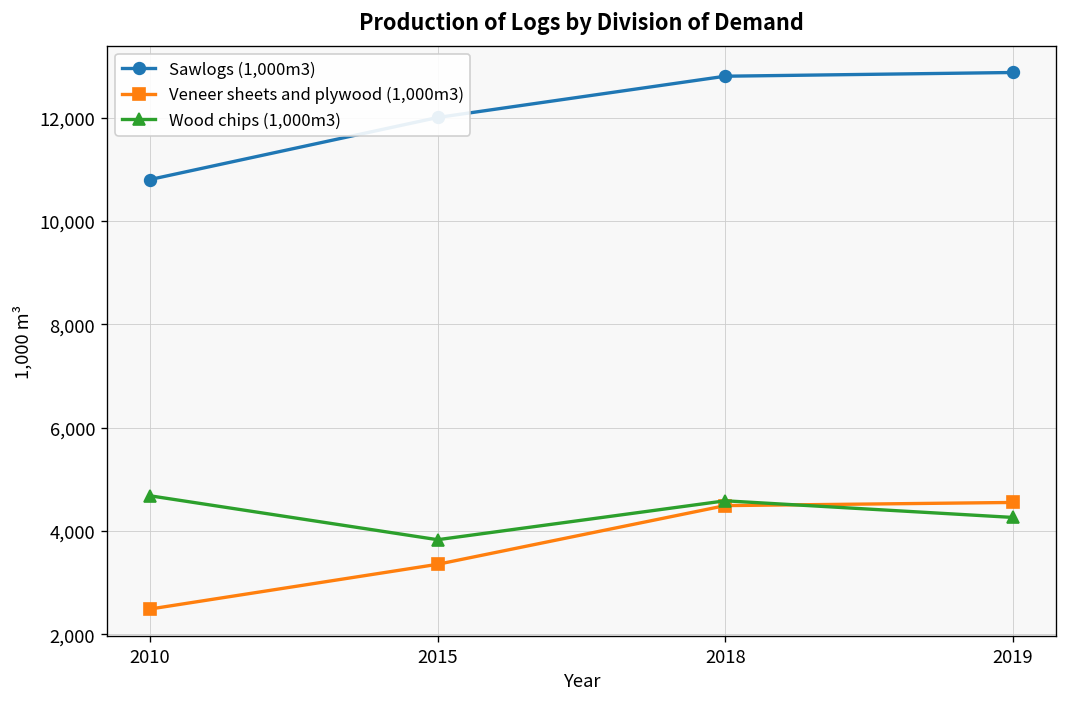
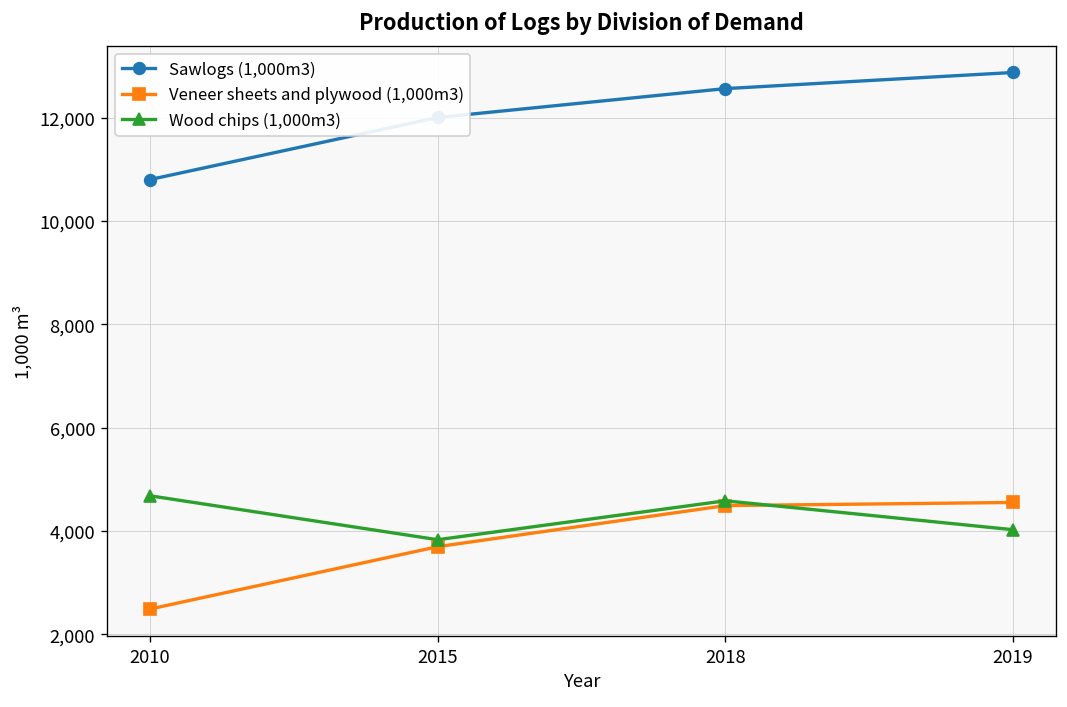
Veneer sheets and plywood (1,000m3), 2015: 3,400 -> 3,700
Sawlogs (1,000m3), 2018: 12,800 -> 12,600
Wood chips (1,000m3), 2019: 4,300 -> 4,000
